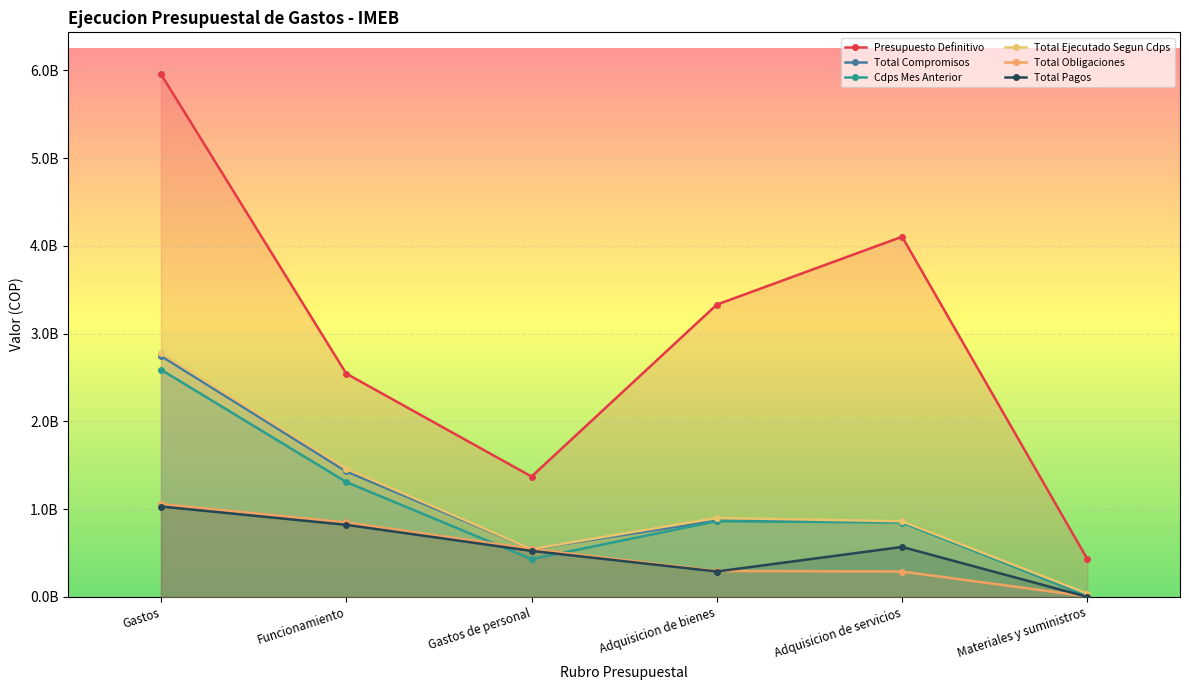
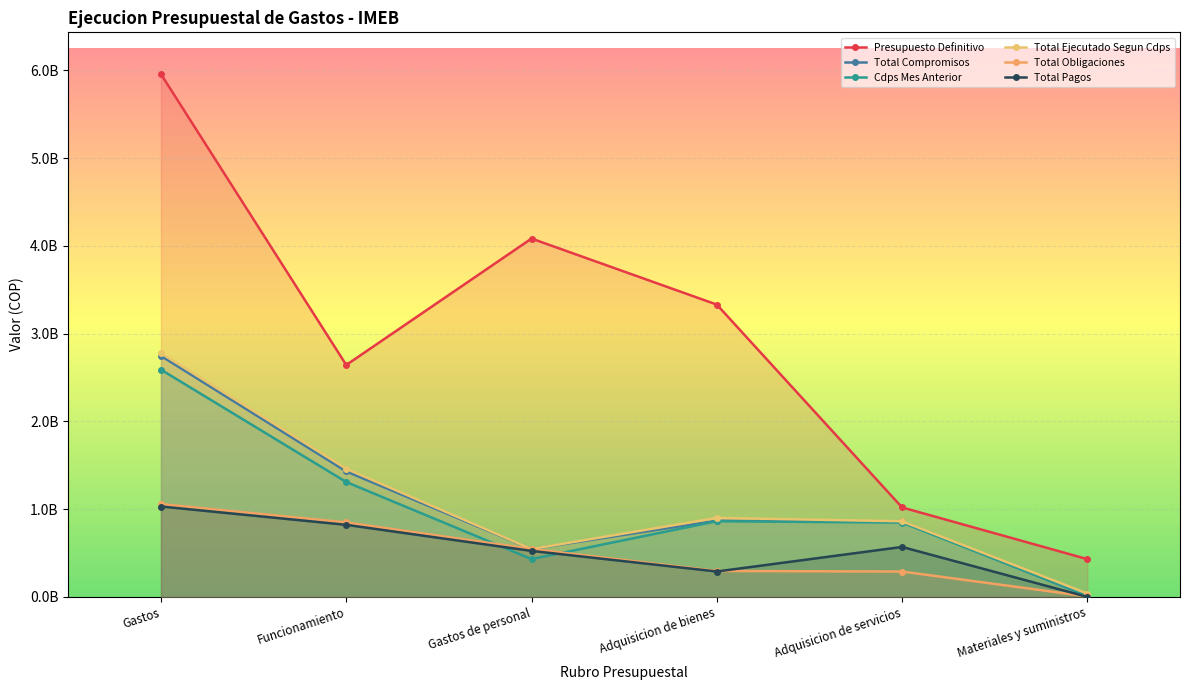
Presupuesto Definitivo, Funcionamiento: 2500000000 -> 2600000000
Presupuesto Definitivo, Gastos de personal: 1400000000 -> 4100000000
Presupuesto Definitivo, Adquisicion de servicios: 4100000000 -> 1000000000
